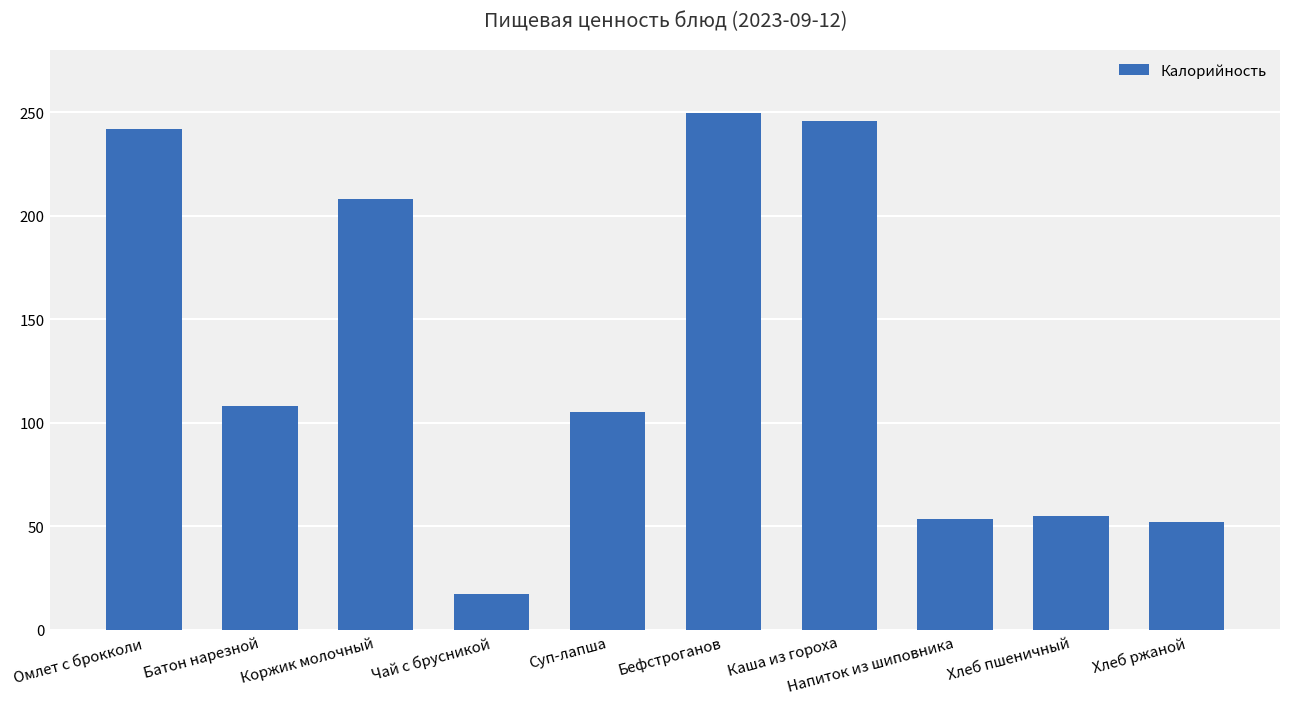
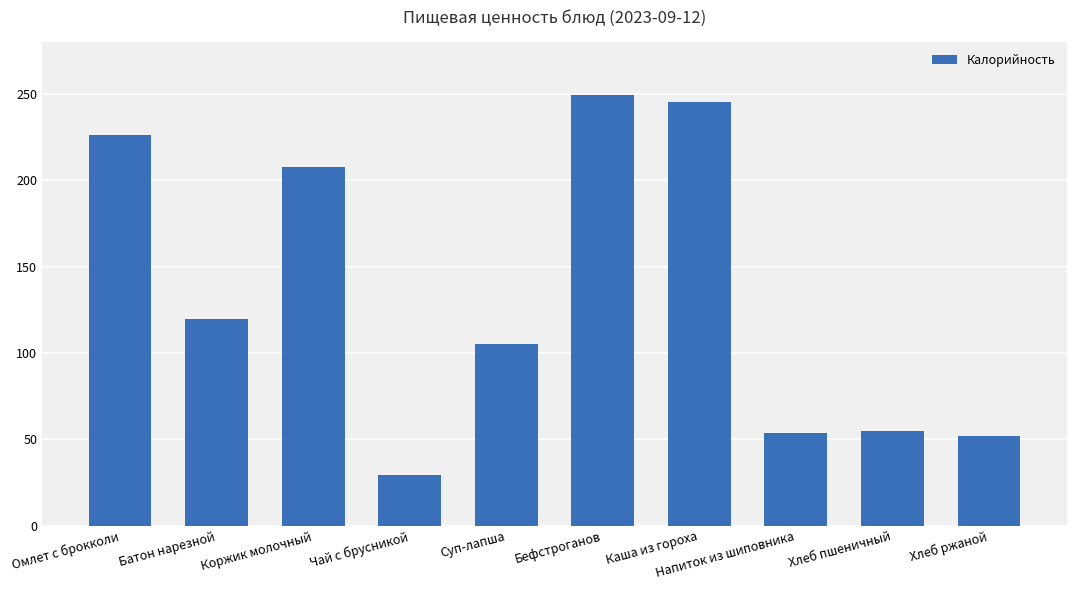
Омлет с брокколи: 242 -> 226
Батон нарезной: 108 -> 120
Чай с брусникой: 17 -> 29
